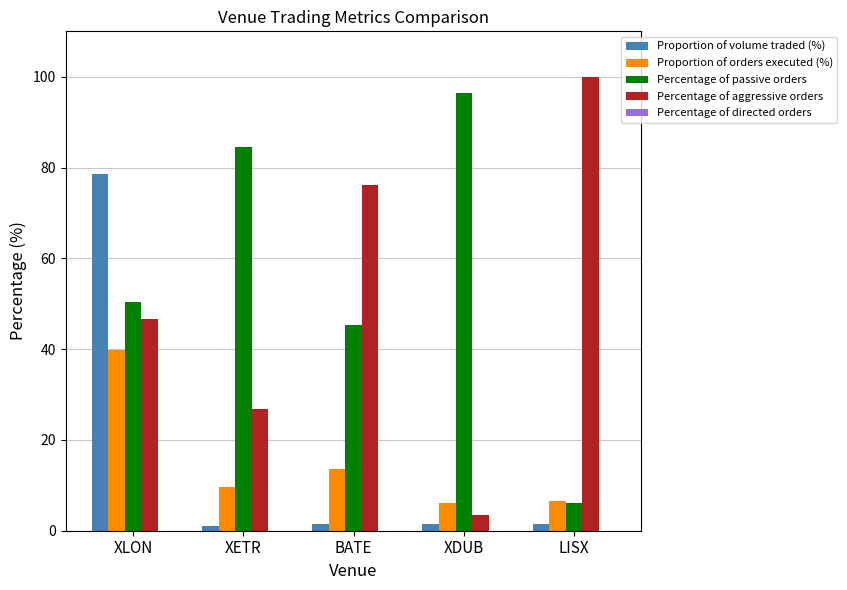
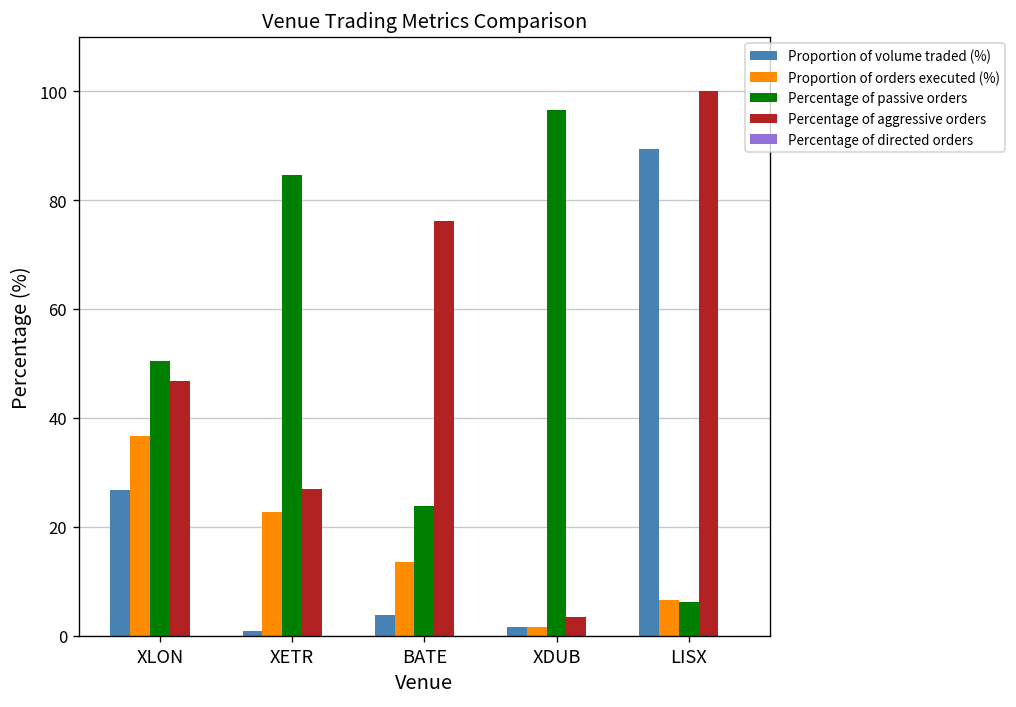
Proportion of volume traded (%), XLON: 78 -> 27
Proportion of orders executed (%), XLON: 40 -> 37
Proportion of orders executed (%), XETR: 10 -> 23
Proportion of volume traded (%), BATE: 1 -> 4
Percentage of passive orders, BATE: 45 -> 24
Proportion of orders executed (%), XDUB: 6 -> 2
Proportion of volume traded (%), LISX: 1 -> 89
